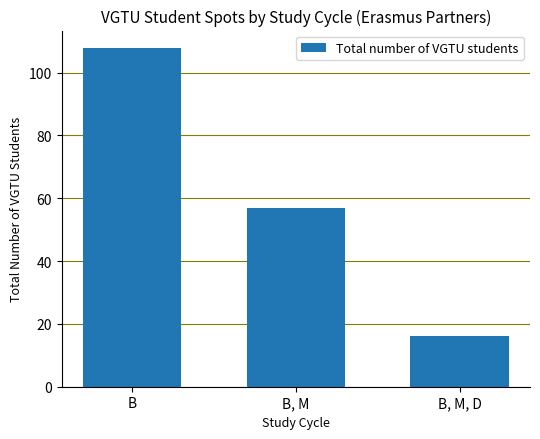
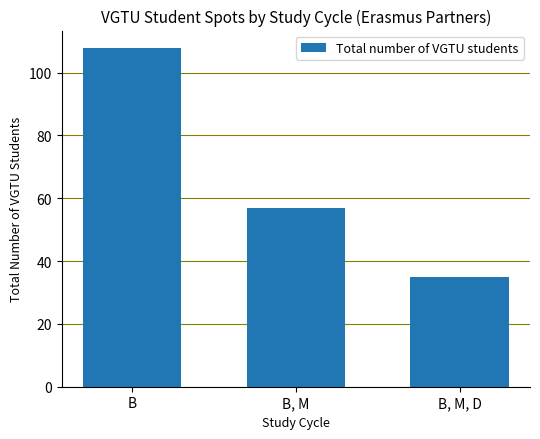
B, M, D: 16 -> 35
